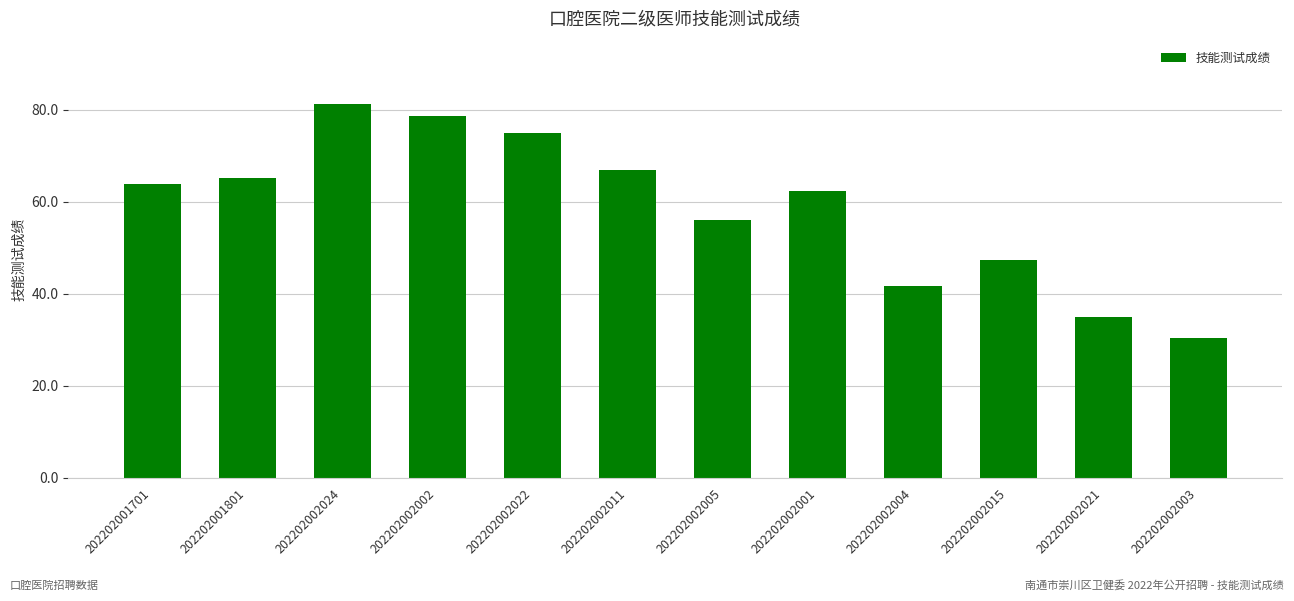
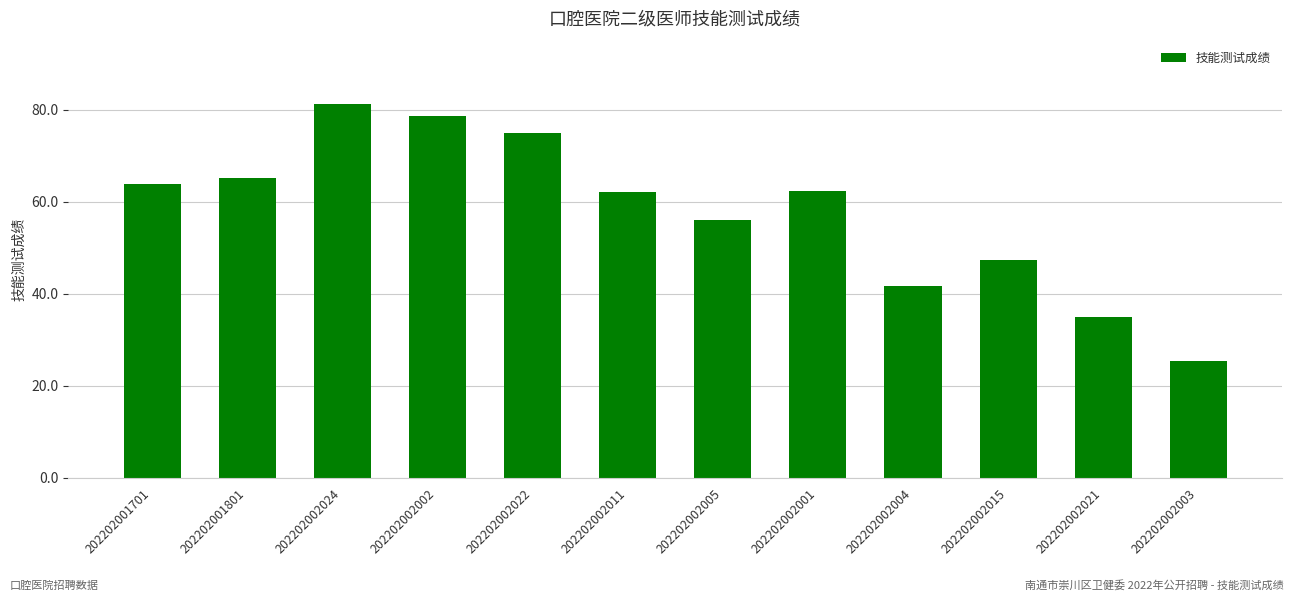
202202002011: 67 -> 62
202202002003: 30 -> 25
